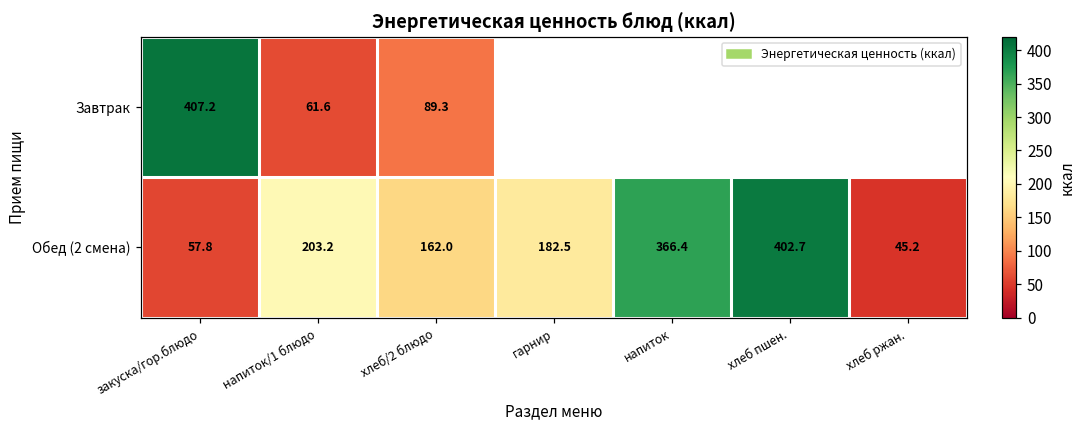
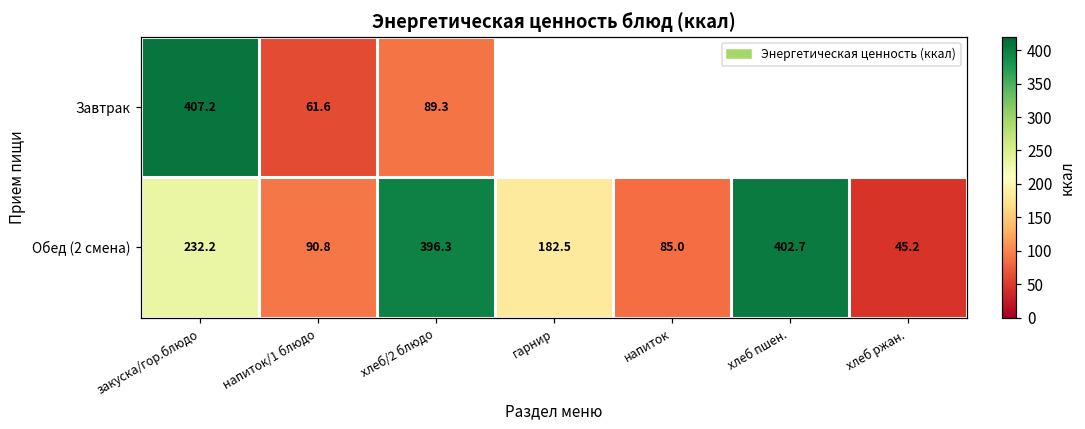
Обед (2 смена), закуска/гор.блюдо: 57.8 -> 232.2
Обед (2 смена), напиток/1 блюдо: 203.2 -> 90.8
Обед (2 смена), хлеб/2 блюдо: 162.0 -> 396.3
Обед (2 смена), напиток: 366.4 -> 85.0
